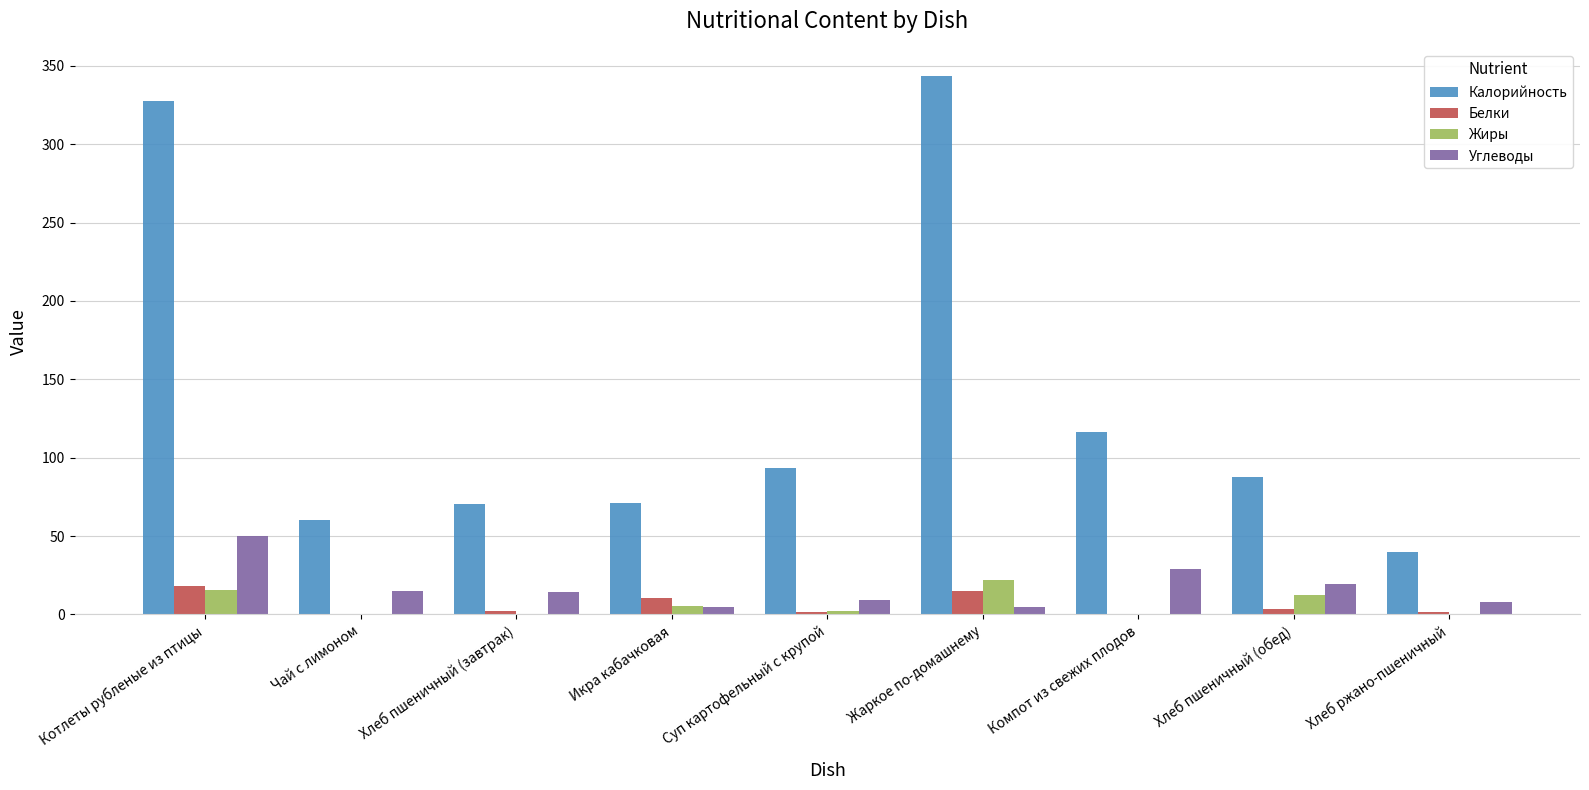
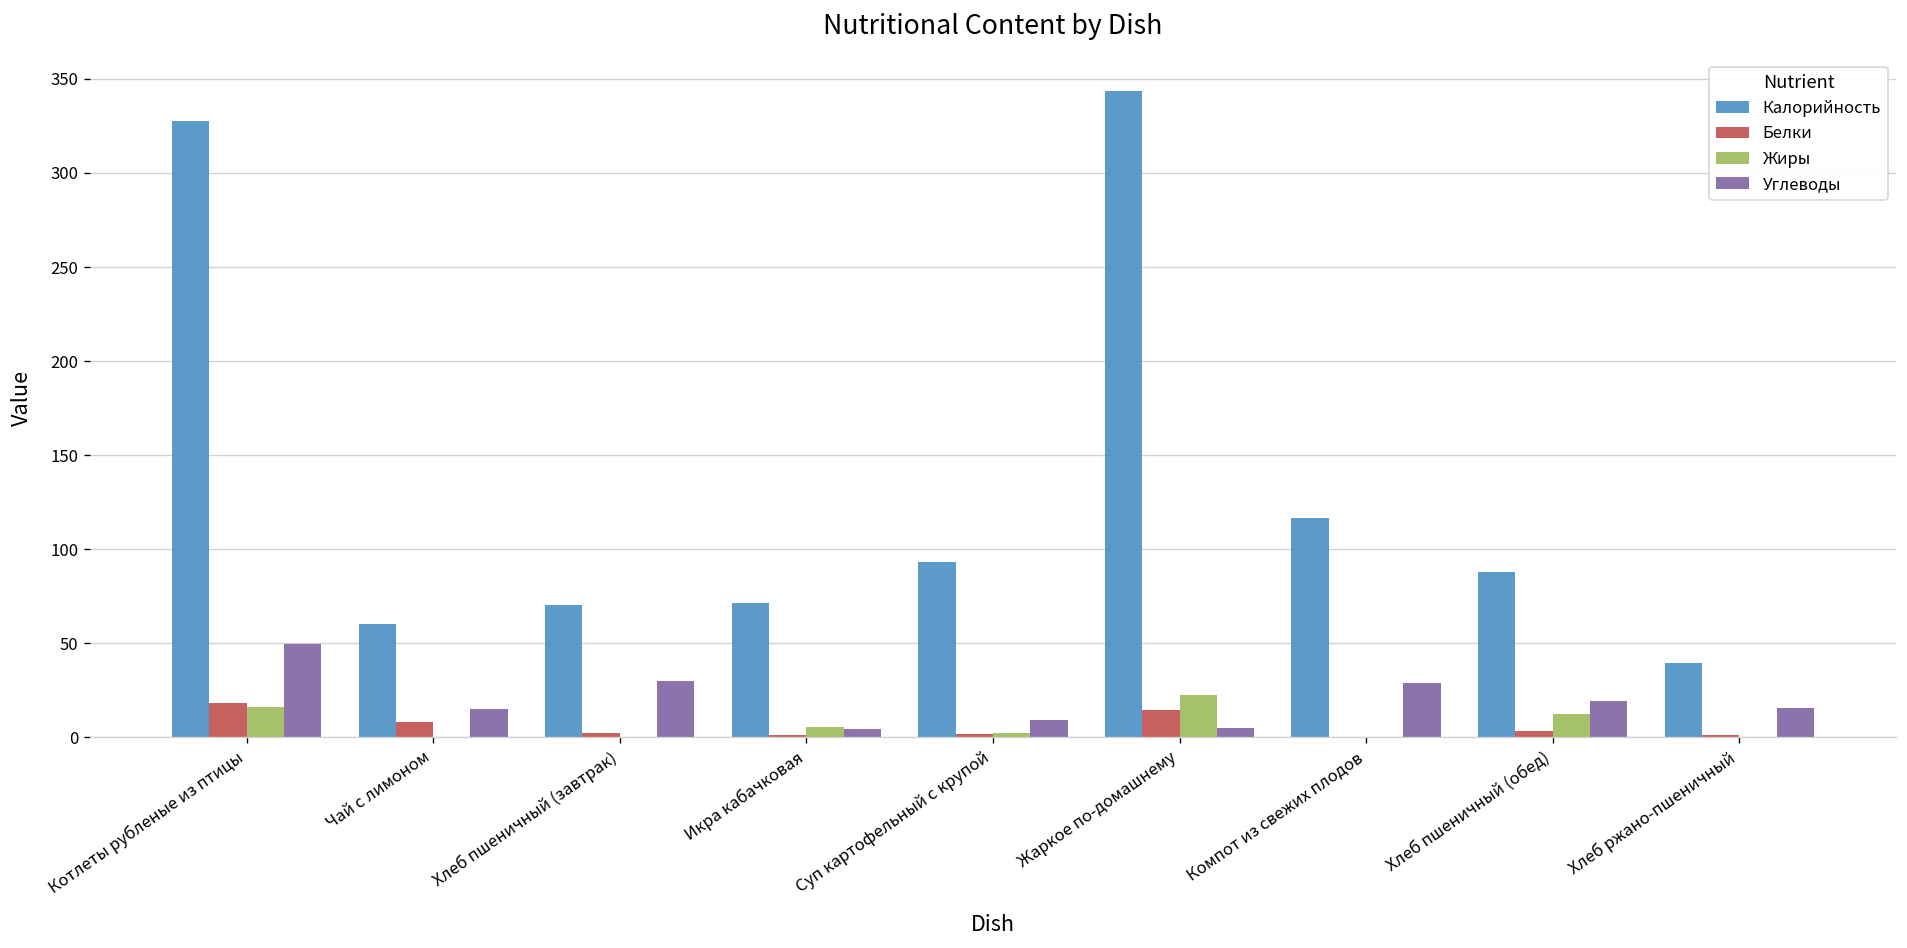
Белки, Чай с лимоном: 0 -> 8
Углеводы, Хлеб пшеничный (завтрак): 14 -> 30
Белки, Икра кабачковая: 10 -> 1
Углеводы, Хлеб ржано-пшеничный: 8 -> 15
